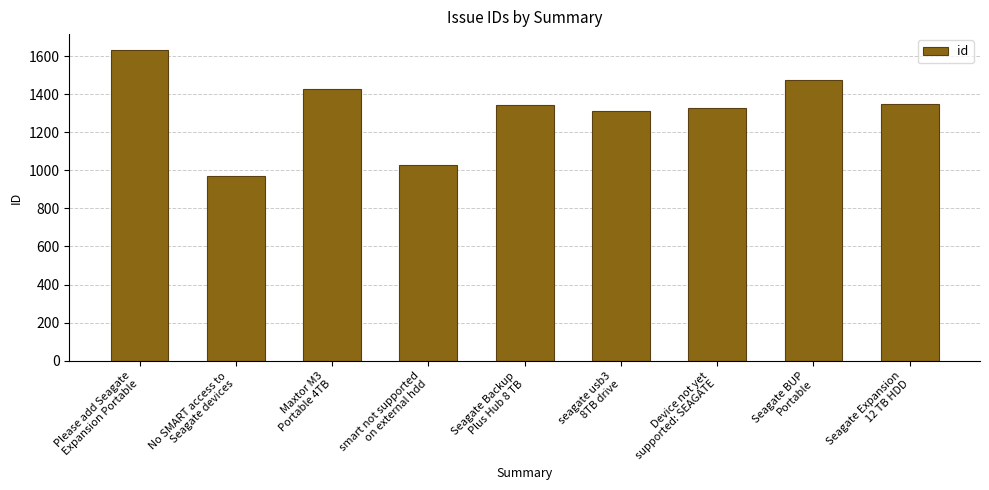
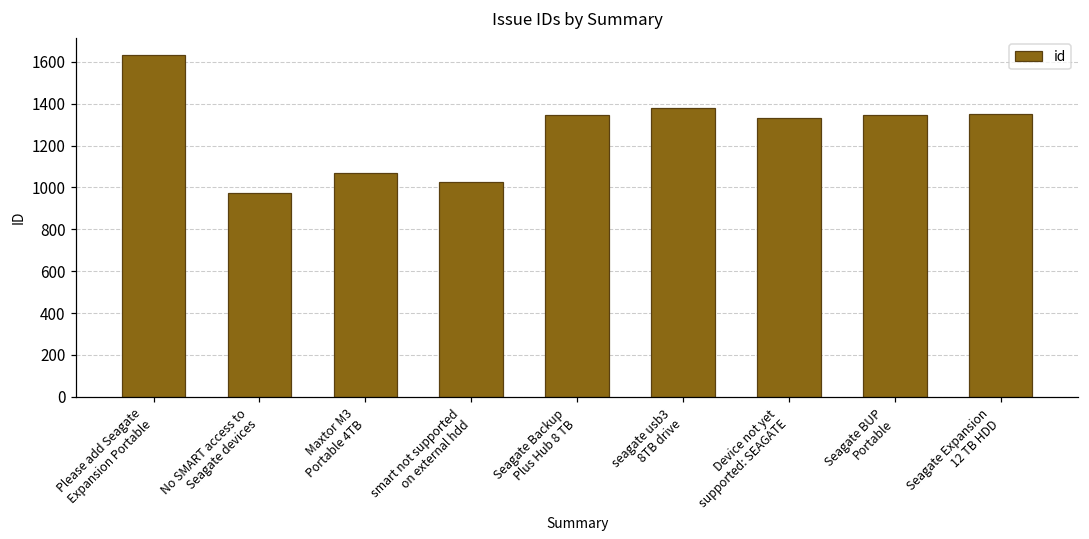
Maxtor M3 Portable 4TB: 1430 -> 1070
seagate usb3 8TB drive: 1310 -> 1380
Seagate BUP Portable: 1470 -> 1340
